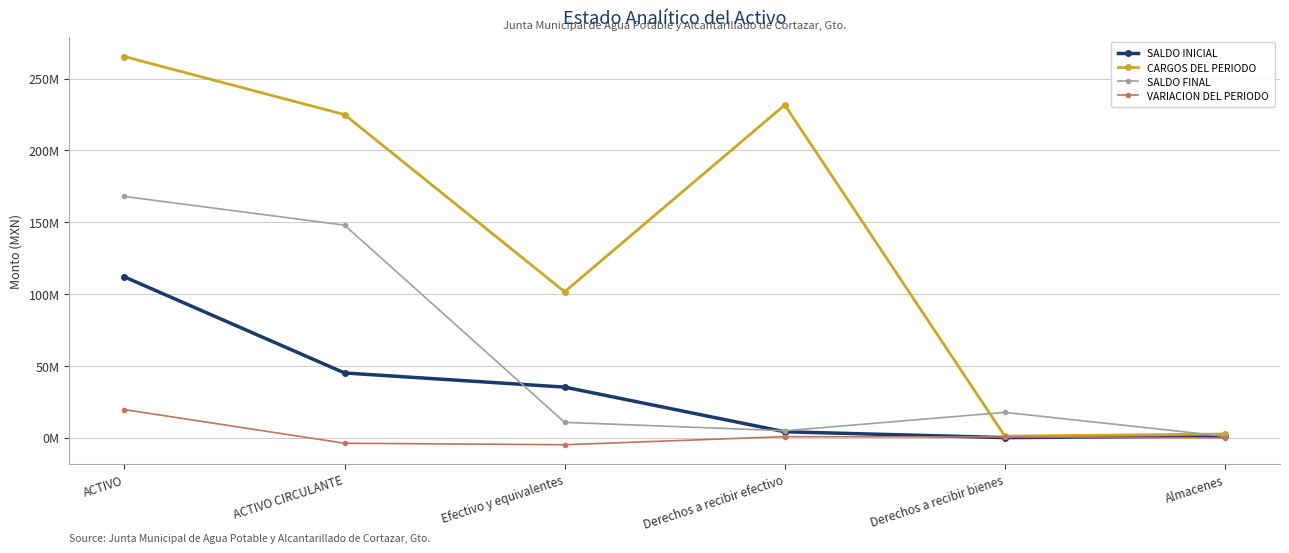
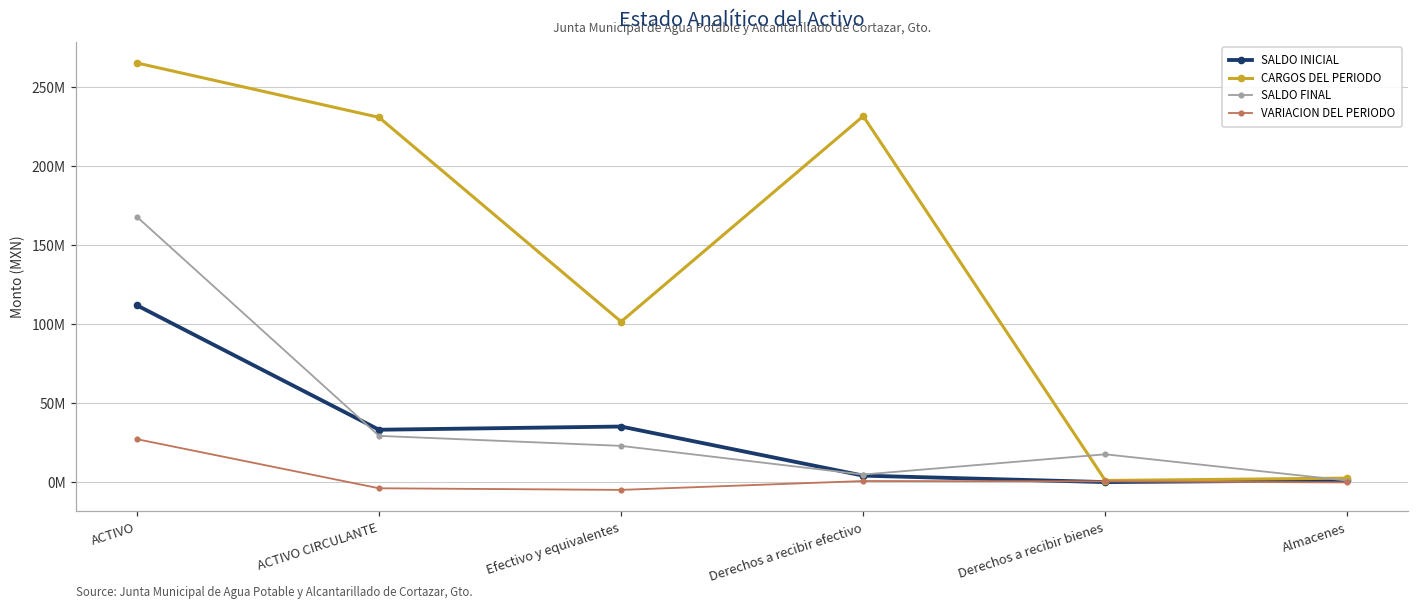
VARIACION DEL PERIODO, ACTIVO: 20000000 -> 27000000
SALDO INICIAL, ACTIVO CIRCULANTE: 45000000 -> 33000000
CARGOS DEL PERIODO, ACTIVO CIRCULANTE: 225000000 -> 231000000
SALDO FINAL, ACTIVO CIRCULANTE: 148000000 -> 29000000
SALDO FINAL, Efectivo y equivalentes: 11000000 -> 23000000
